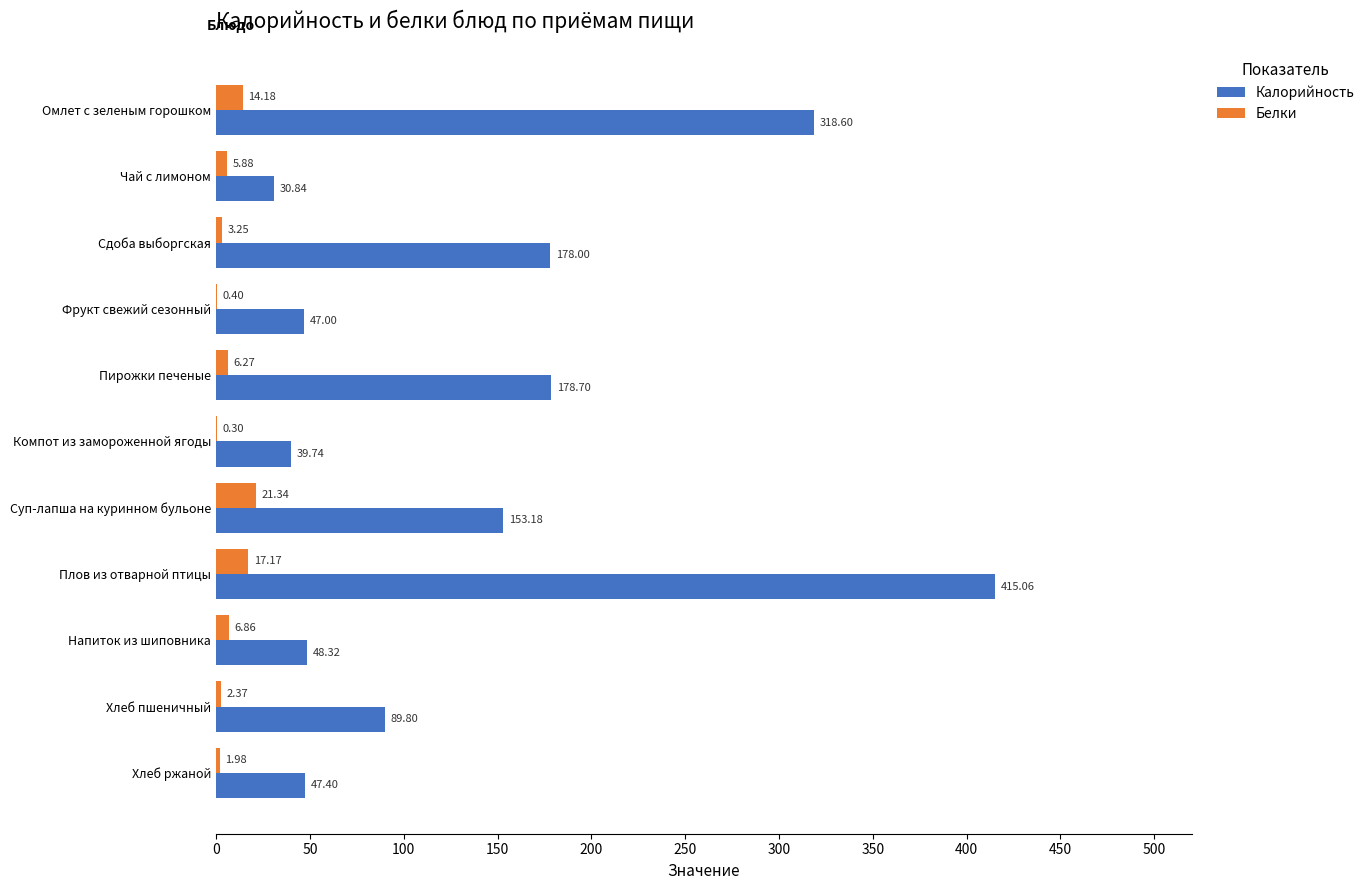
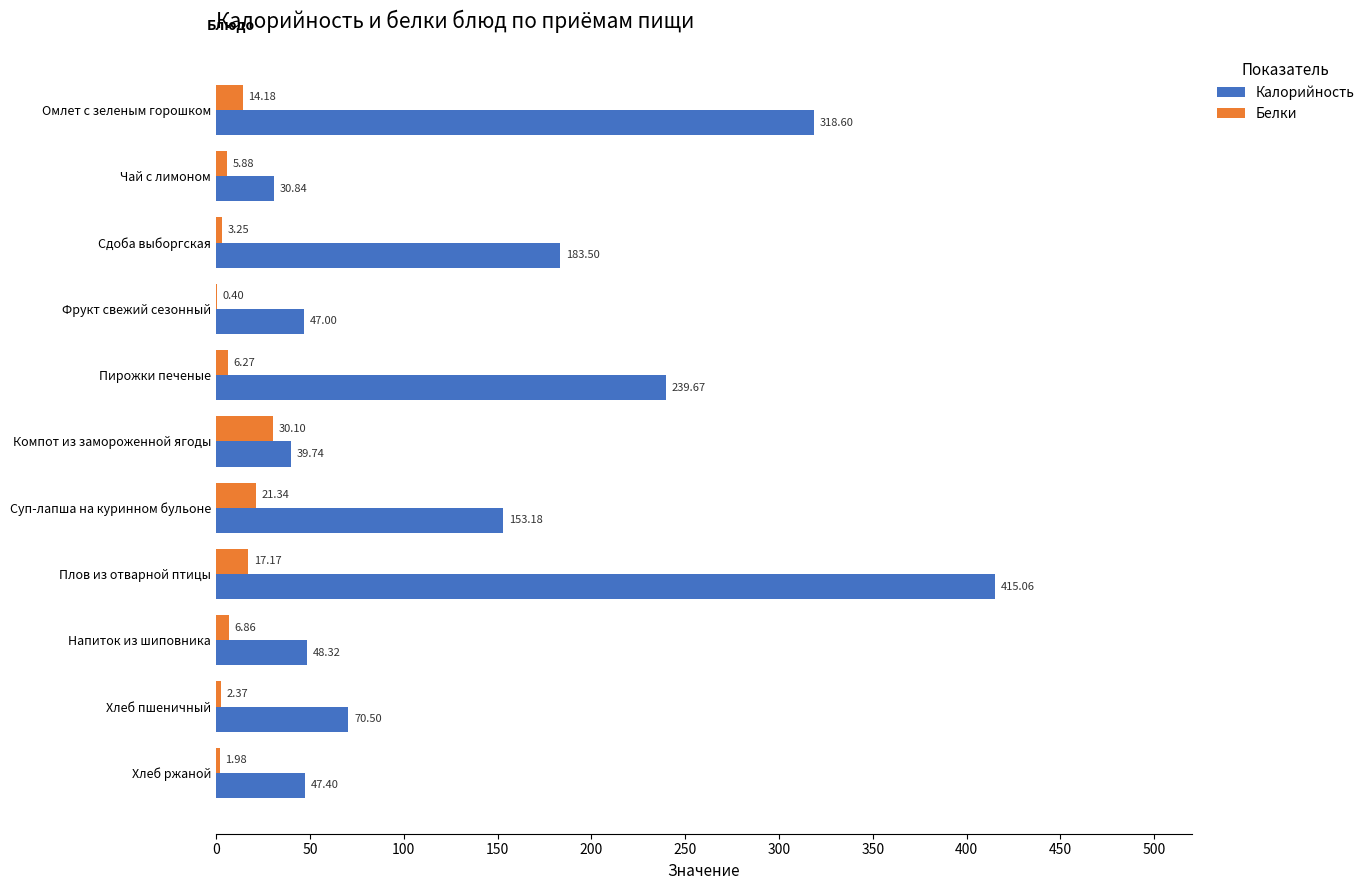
Калорийность, Сдоба выборгская: 178.00 -> 183.50
Калорийность, Пирожки печеные: 178.70 -> 239.67
Белки, Компот из замороженной ягоды: 0.30 -> 30.10
Калорийность, Хлеб пшеничный: 89.80 -> 70.50
